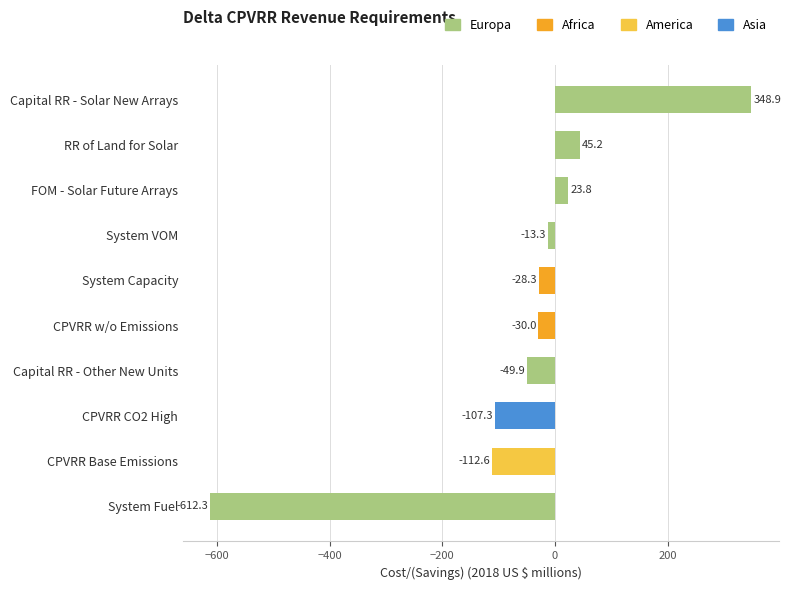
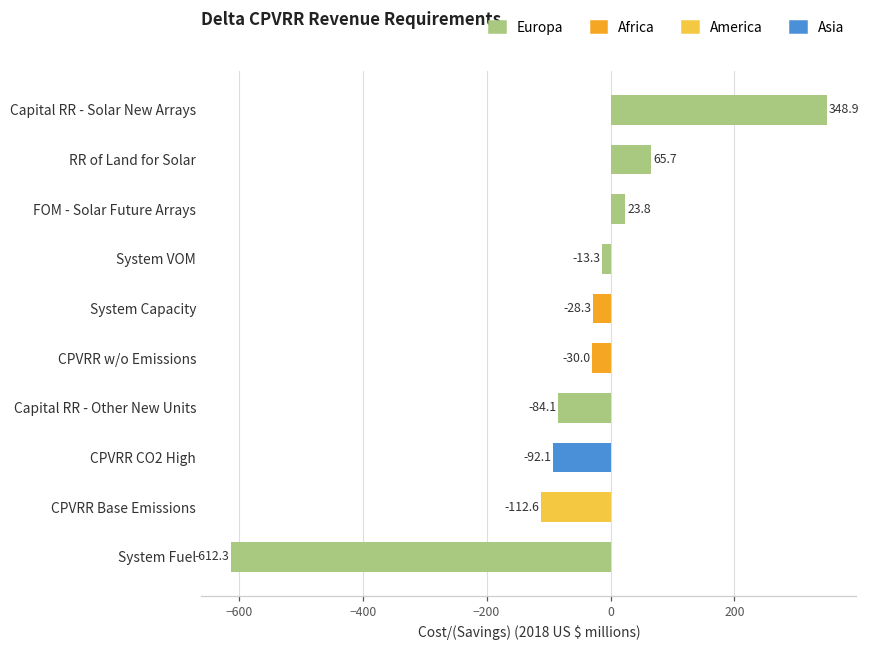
RR of Land for Solar: 45.2 -> 65.7
Capital RR - Other New Units: -49.9 -> -84.1
CPVRR CO2 High: -107.3 -> -92.1
